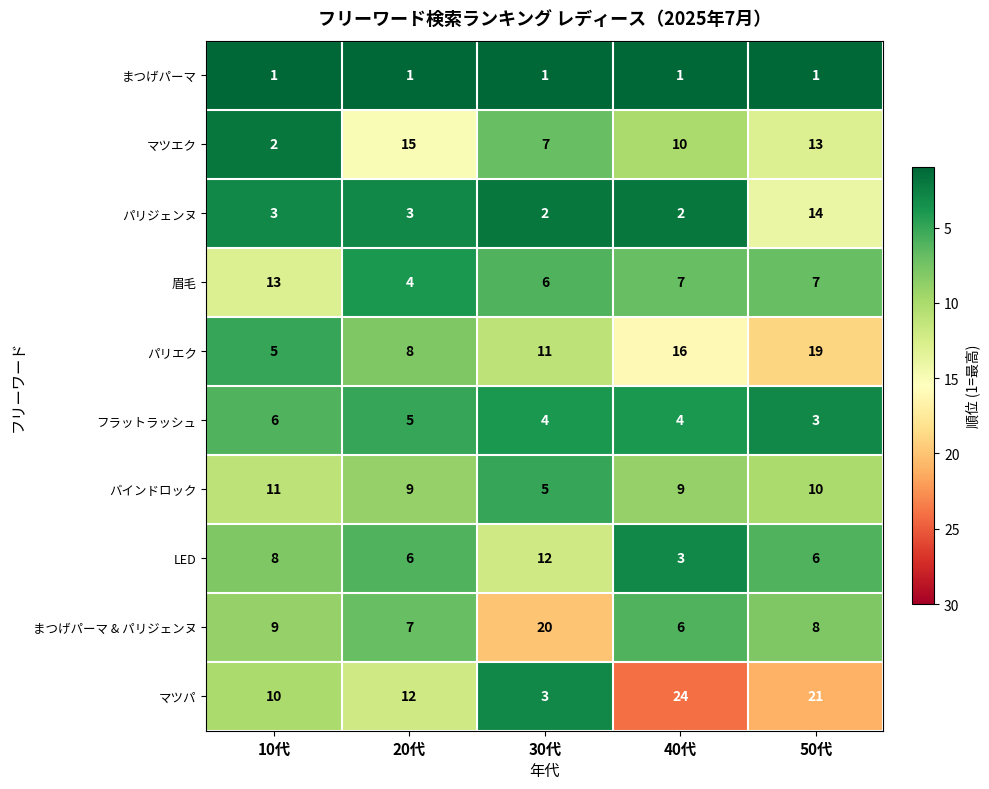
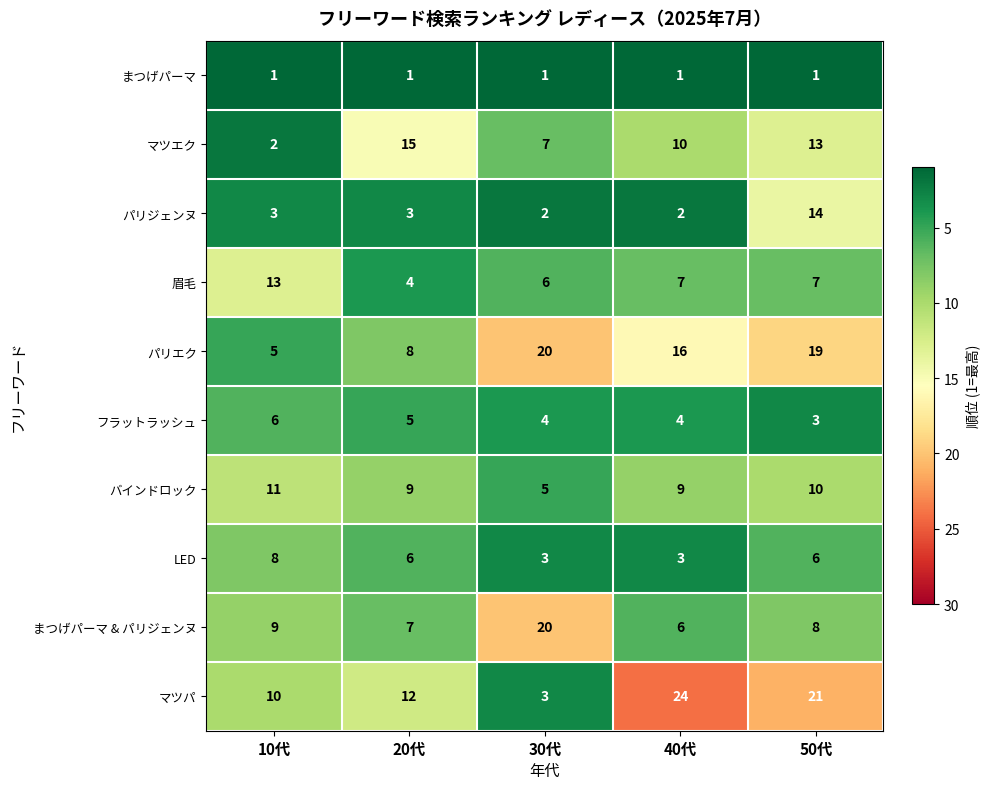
パリエク, 30代: 11 -> 20
LED, 30代: 12 -> 3
